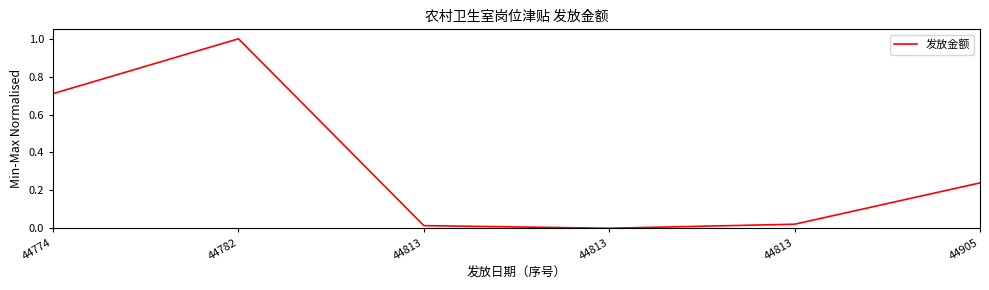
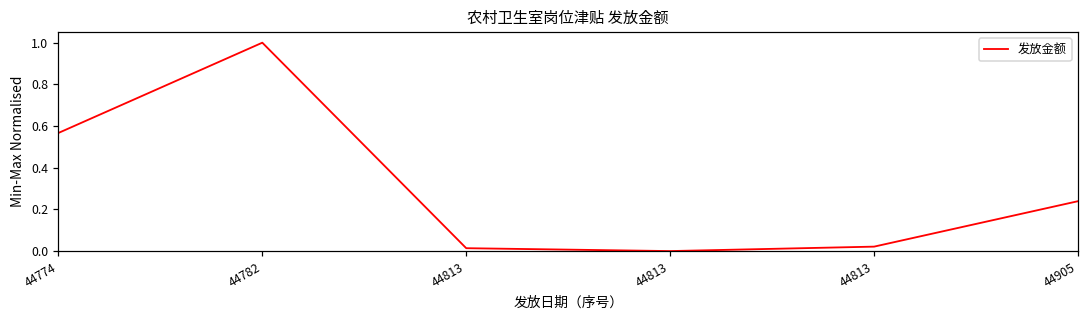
44774: 0.71 -> 0.57
